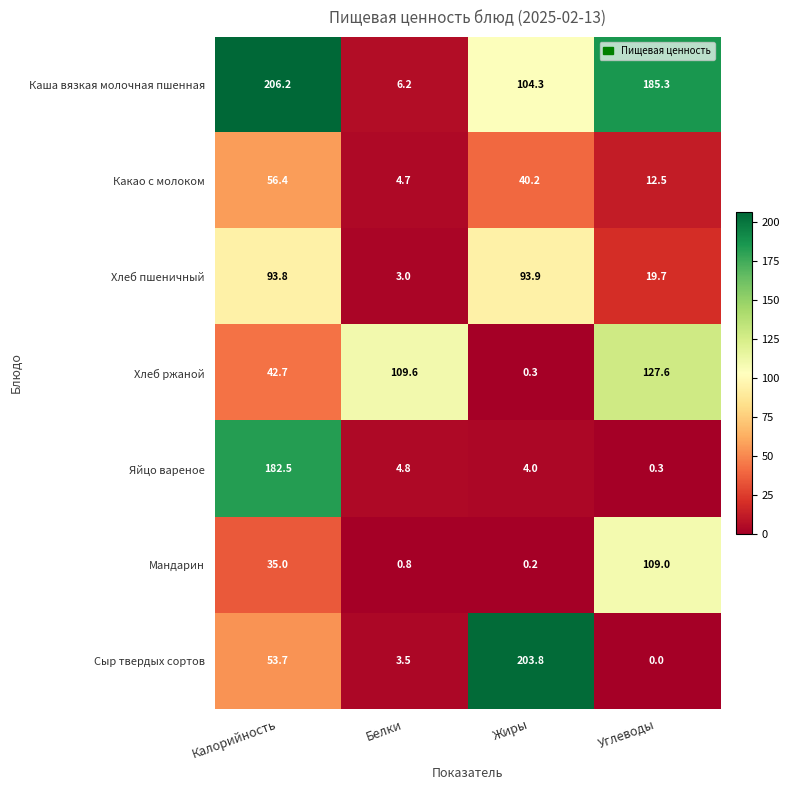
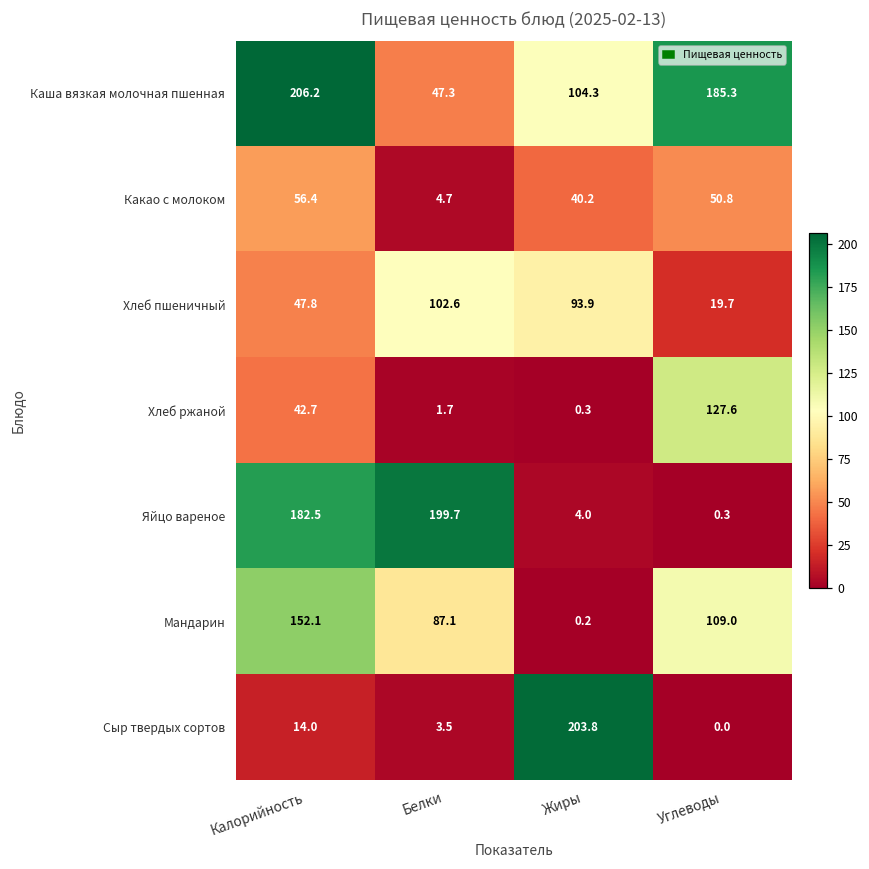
Каша вязкая молочная пшенная, Белки: 6.2 -> 47.3
Какао с молоком, Углеводы: 12.5 -> 50.8
Хлеб пшеничный, Калорийность: 93.8 -> 47.8
Хлеб пшеничный, Белки: 3.0 -> 102.6
Хлеб ржаной, Белки: 109.6 -> 1.7
Яйцо вареное, Белки: 4.8 -> 199.7
Мандарин, Калорийность: 35.0 -> 152.1
Мандарин, Белки: 0.8 -> 87.1
Сыр твердых сортов, Калорийность: 53.7 -> 14.0
